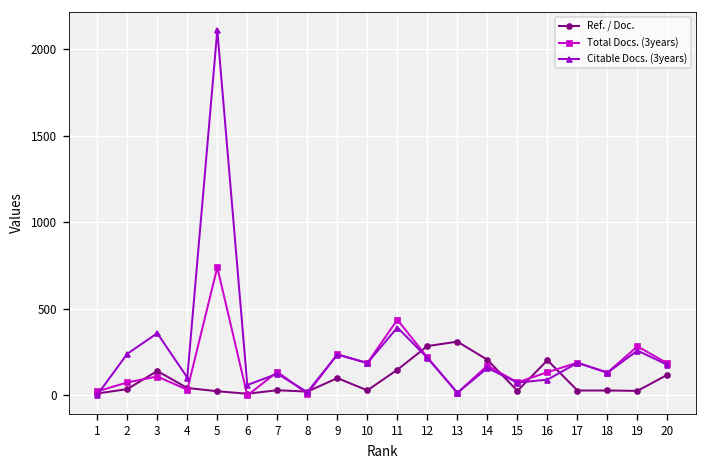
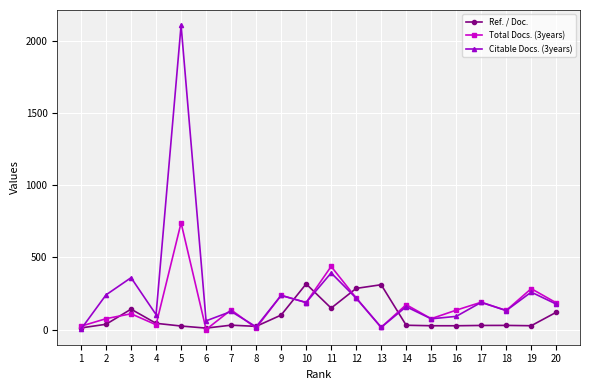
Ref. / Doc., 10: 30 -> 320
Ref. / Doc., 14: 210 -> 30
Ref. / Doc., 16: 200 -> 30
